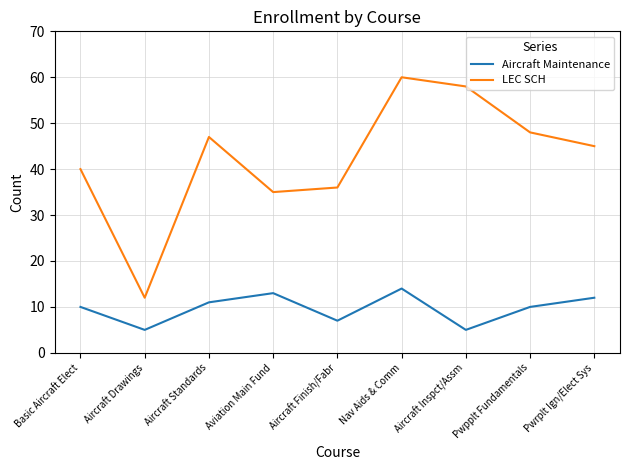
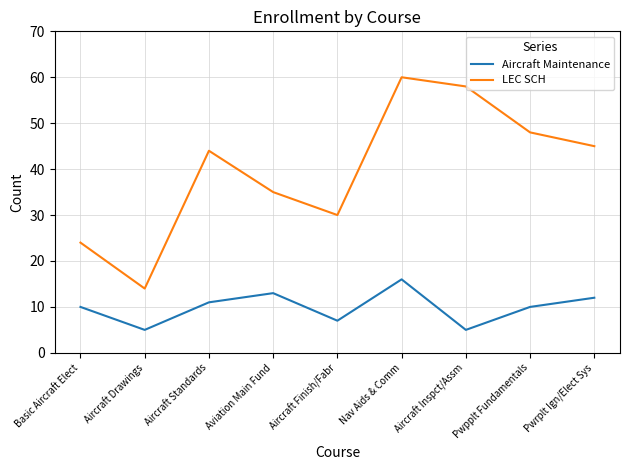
LEC SCH, Basic Aircraft Elect: 40 -> 24
LEC SCH, Aircraft Drawings: 12 -> 14
LEC SCH, Aircraft Standards: 47 -> 44
LEC SCH, Aircraft Finish/Fabr: 36 -> 30
Aircraft Maintenance, Nav Aids & Comm: 14 -> 16
